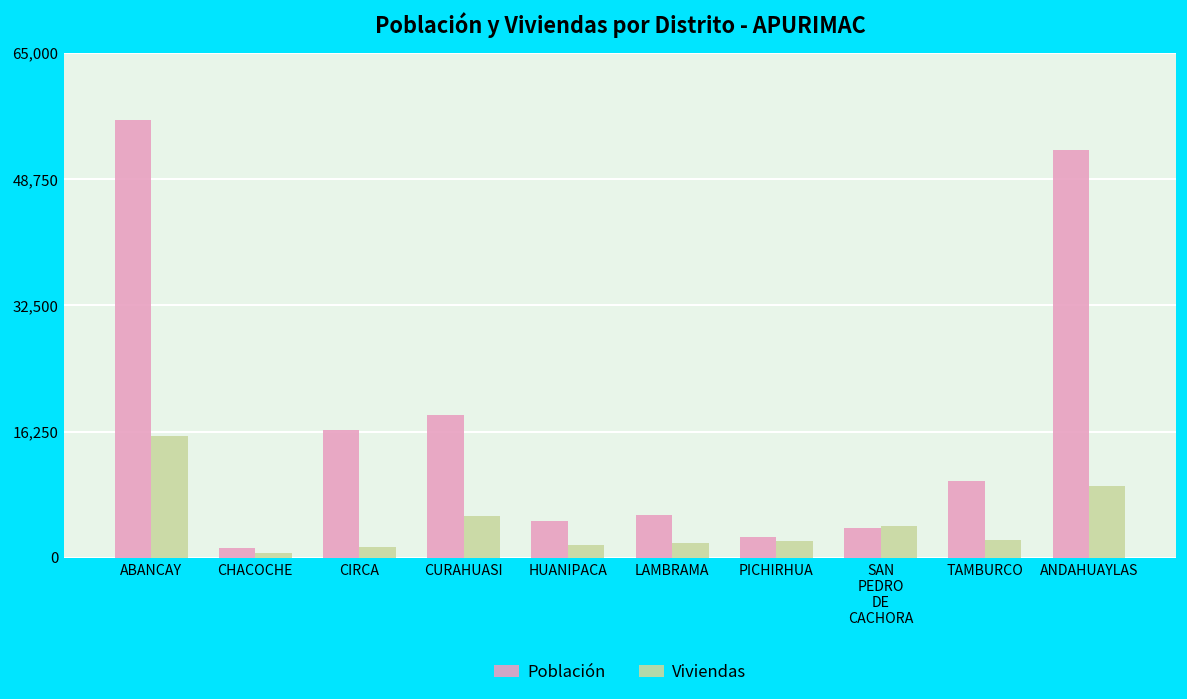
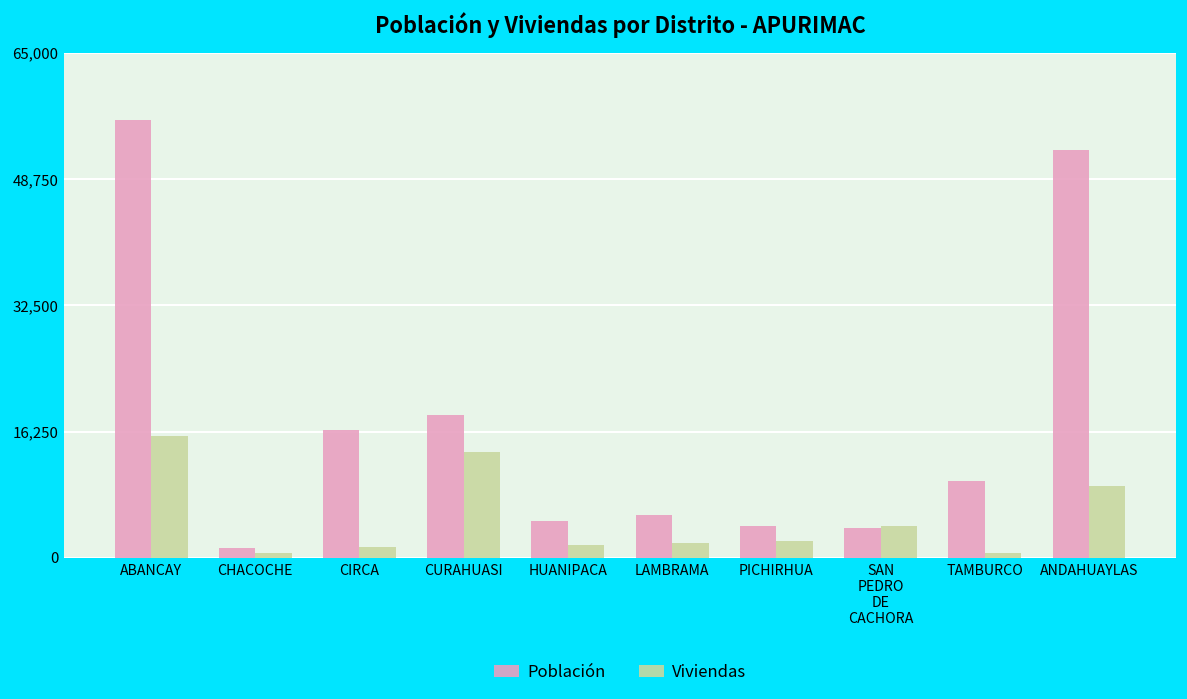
Viviendas, CURAHUASI: 5,000 -> 14,000
Población, PICHIRHUA: 3,000 -> 4,000
Viviendas, TAMBURCO: 2,000 -> 1,000
